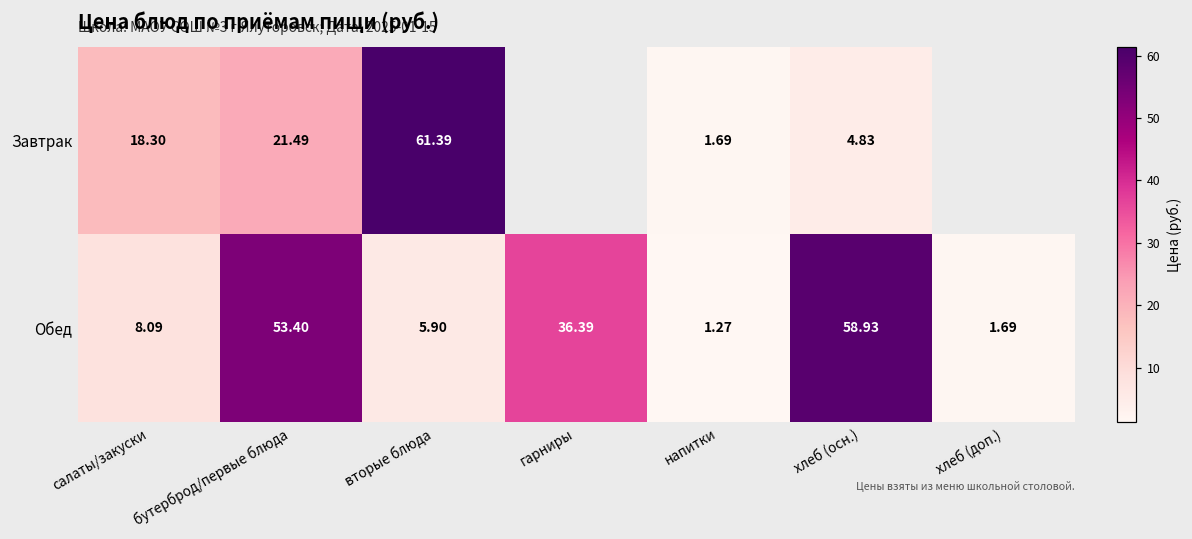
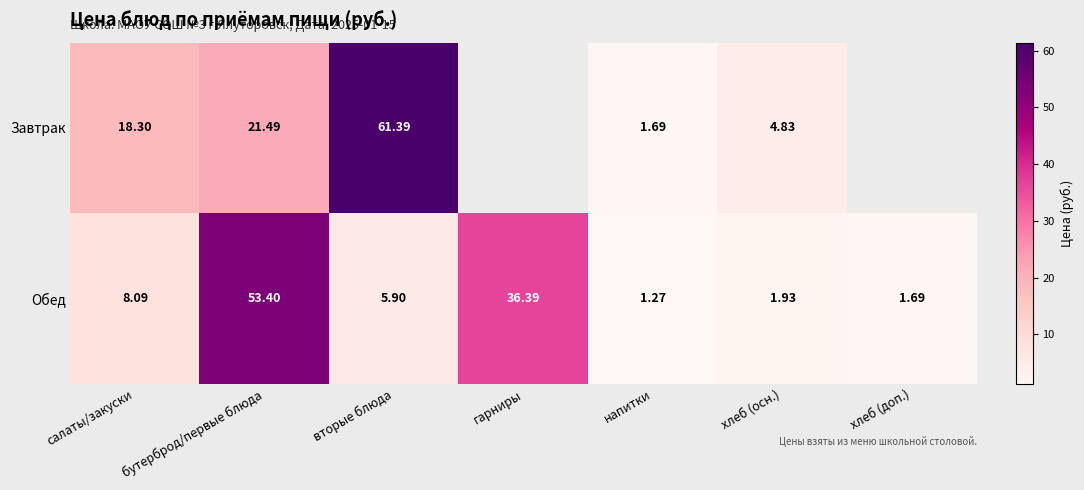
Обед, хлеб (осн.): 58.93 -> 1.93
